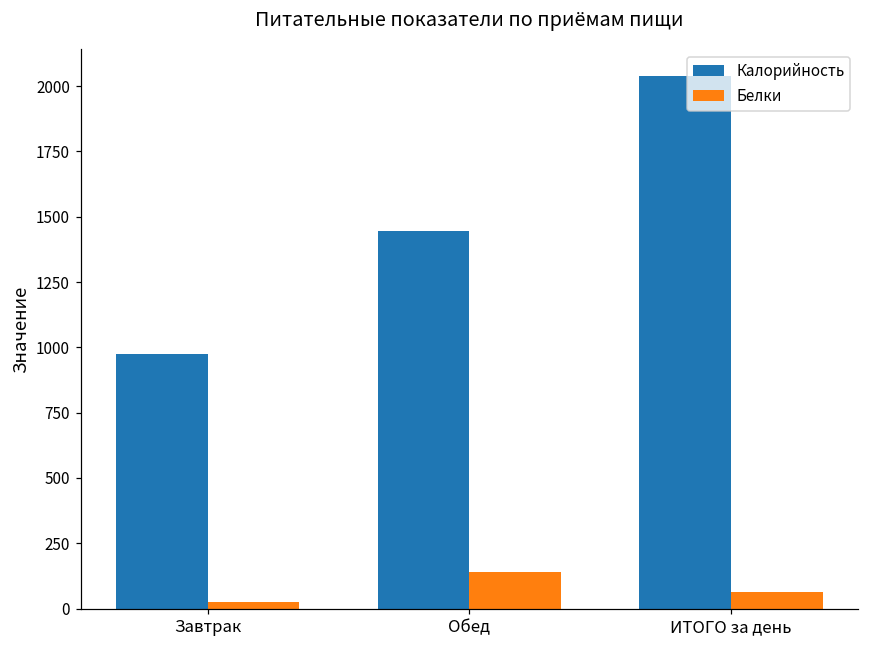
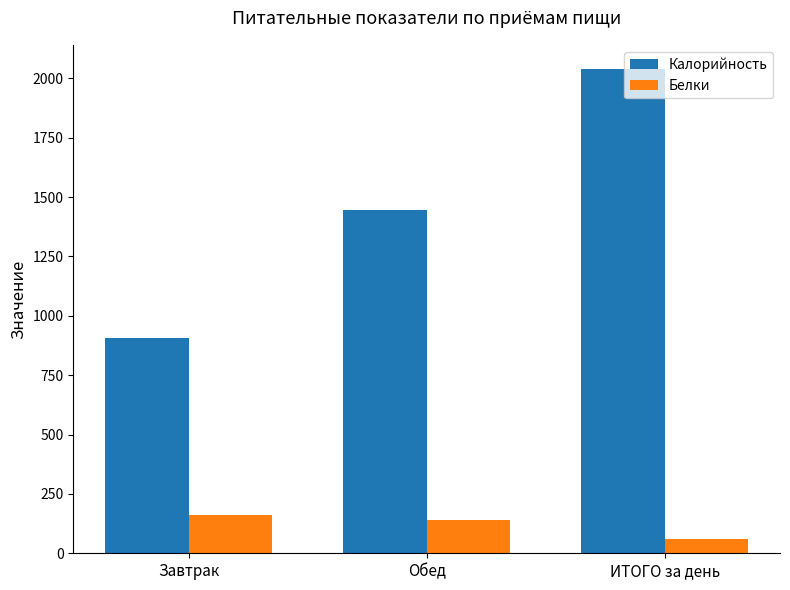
Калорийность, Завтрак: 970 -> 910
Белки, Завтрак: 20 -> 160
